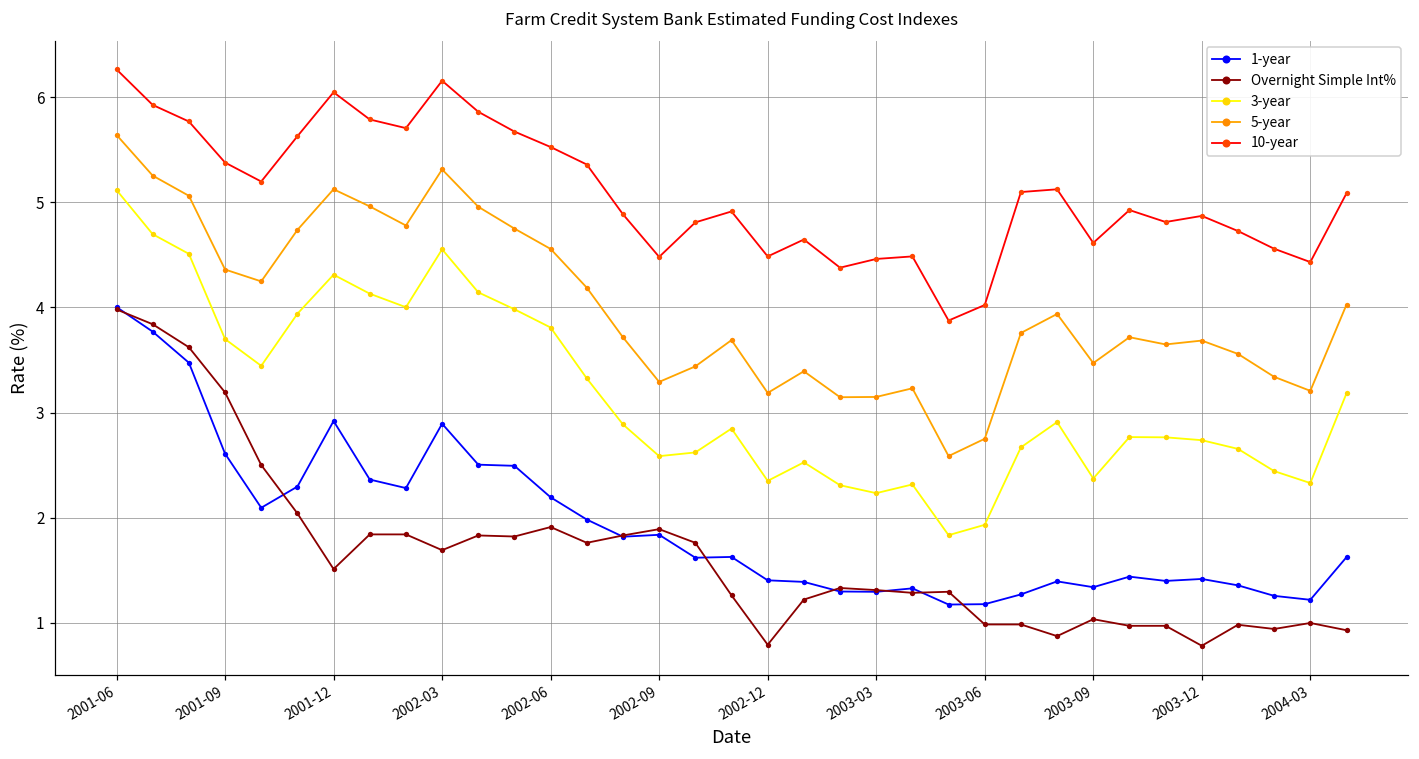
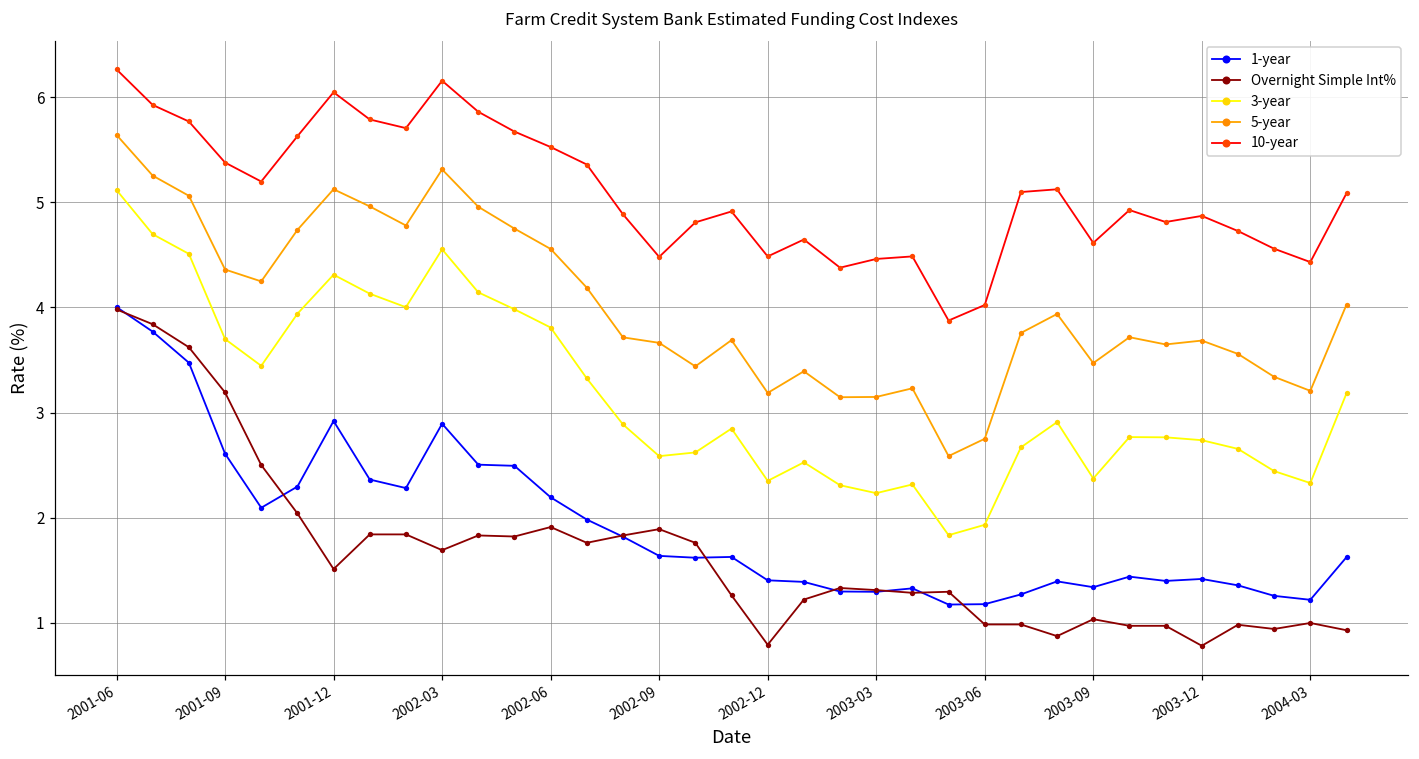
1-year, 2002-09: 1.8 -> 1.6
5-year, 2002-09: 3.3 -> 3.7
